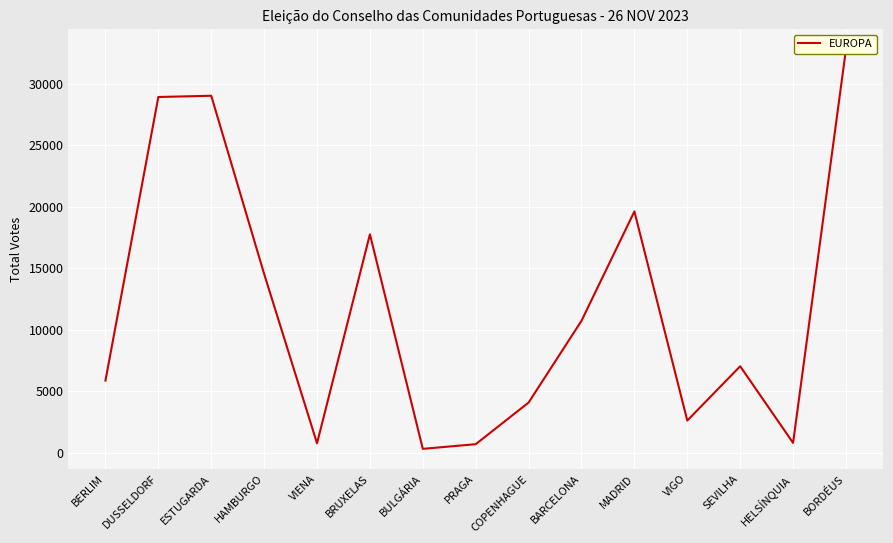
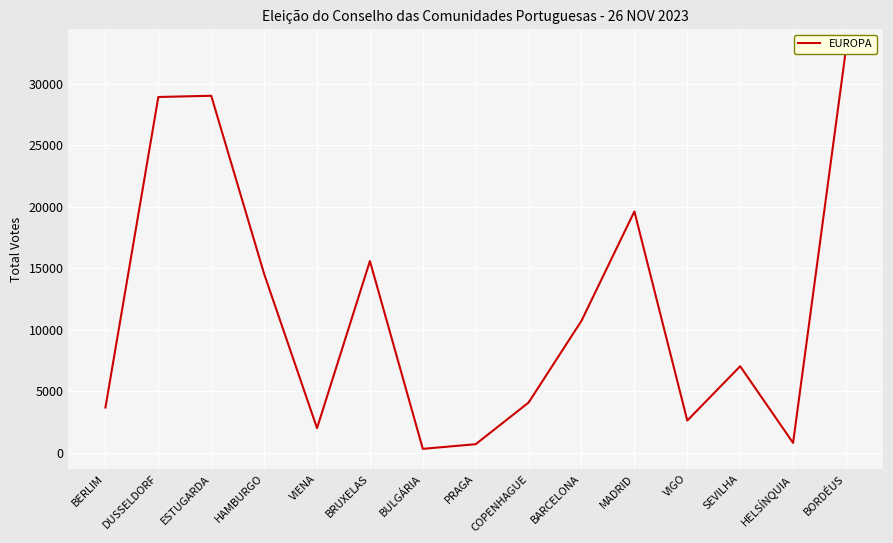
BERLIM: 5900 -> 3700
VIENA: 800 -> 2000
BRUXELAS: 17800 -> 15600
